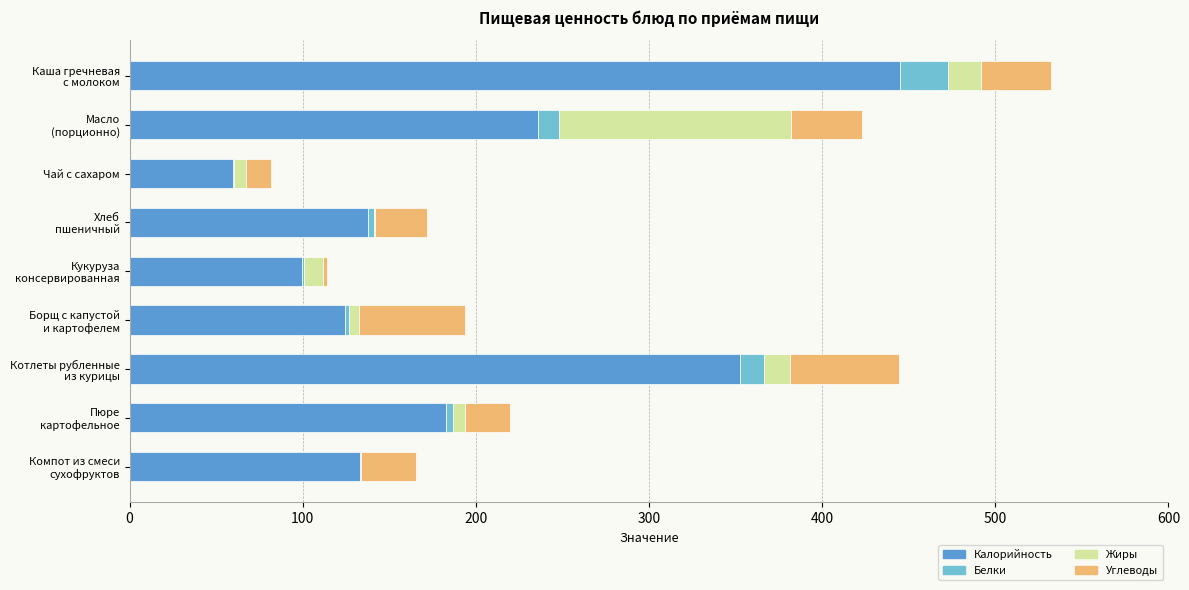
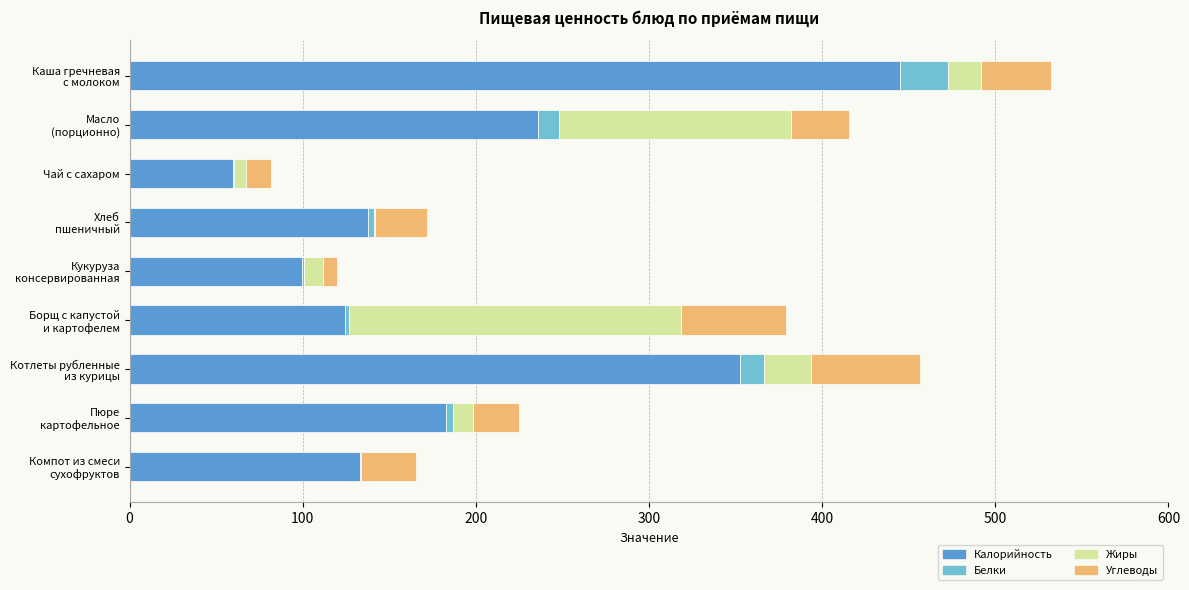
Углеводы, Масло (порционно): 41 -> 34
Углеводы, Кукуруза консервированная: 2 -> 8
Жиры, Борщ с капустой и картофелем: 6 -> 192
Жиры, Котлеты рубленные из курицы: 15 -> 27
Жиры, Пюре картофельное: 6 -> 11
